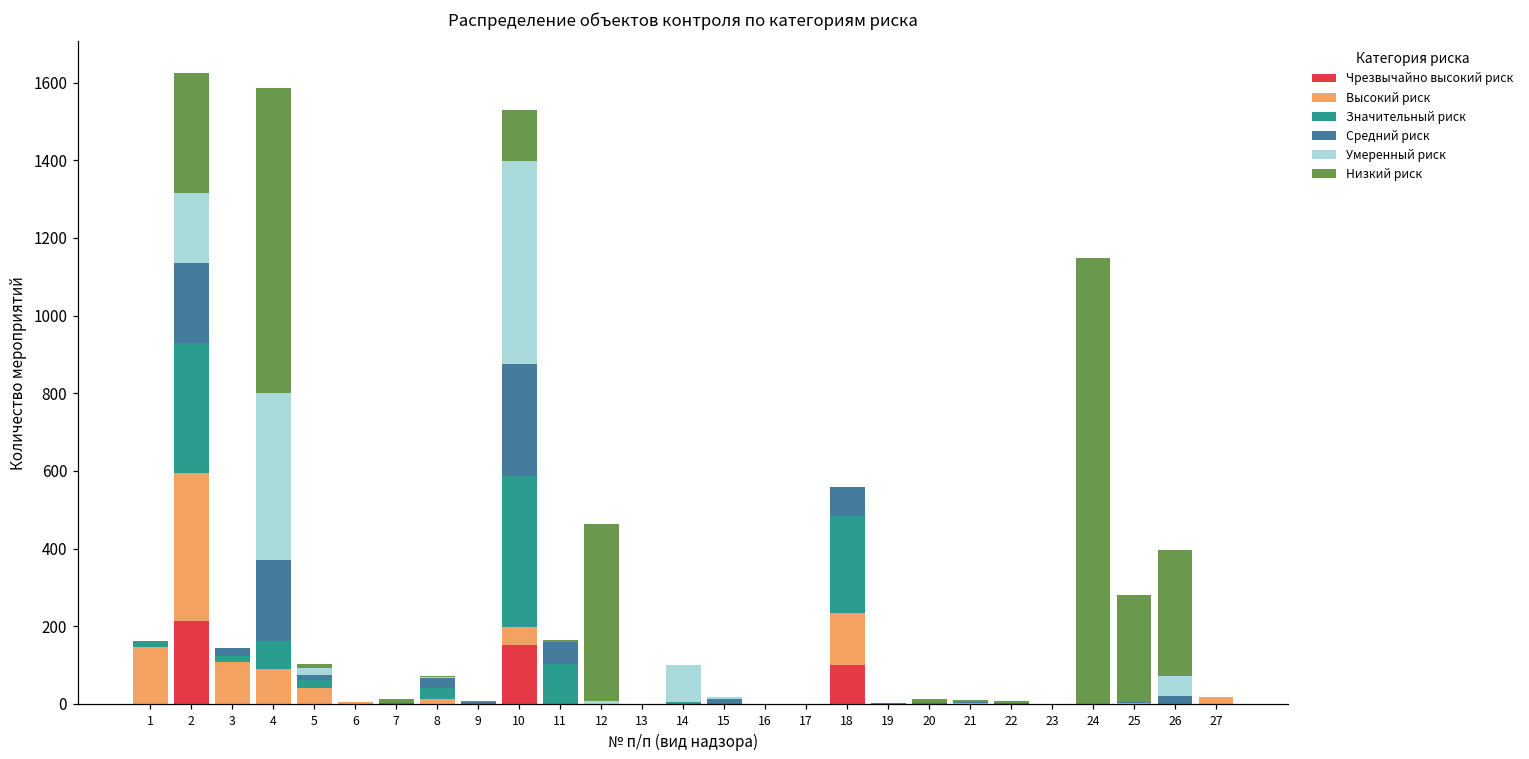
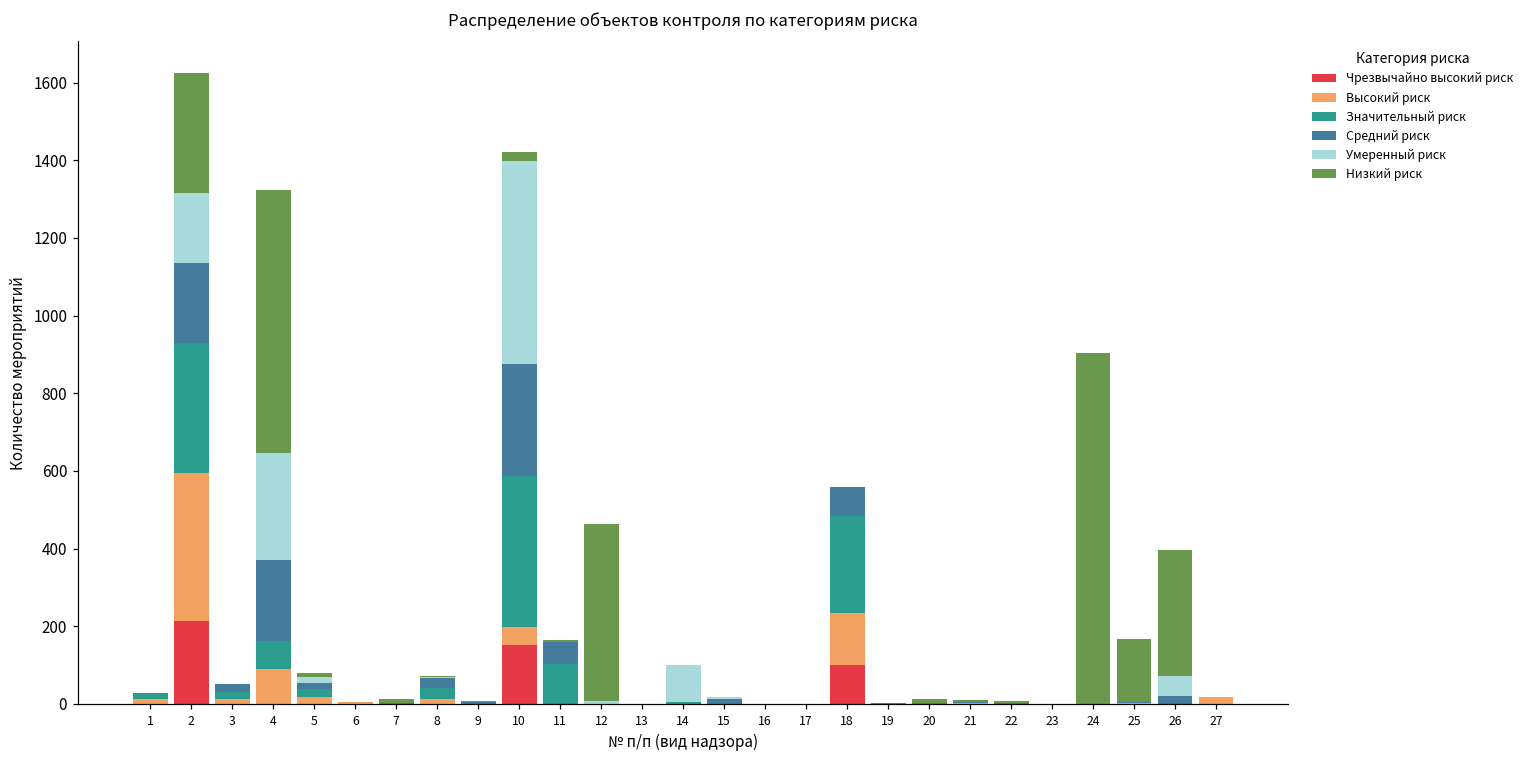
Высокий риск, 1: 150 -> 10
Высокий риск, 3: 110 -> 10
Умеренный риск, 4: 430 -> 270
Низкий риск, 4: 790 -> 680
Высокий риск, 5: 40 -> 20
Низкий риск, 10: 130 -> 20
Низкий риск, 24: 1150 -> 910
Низкий риск, 25: 280 -> 160
